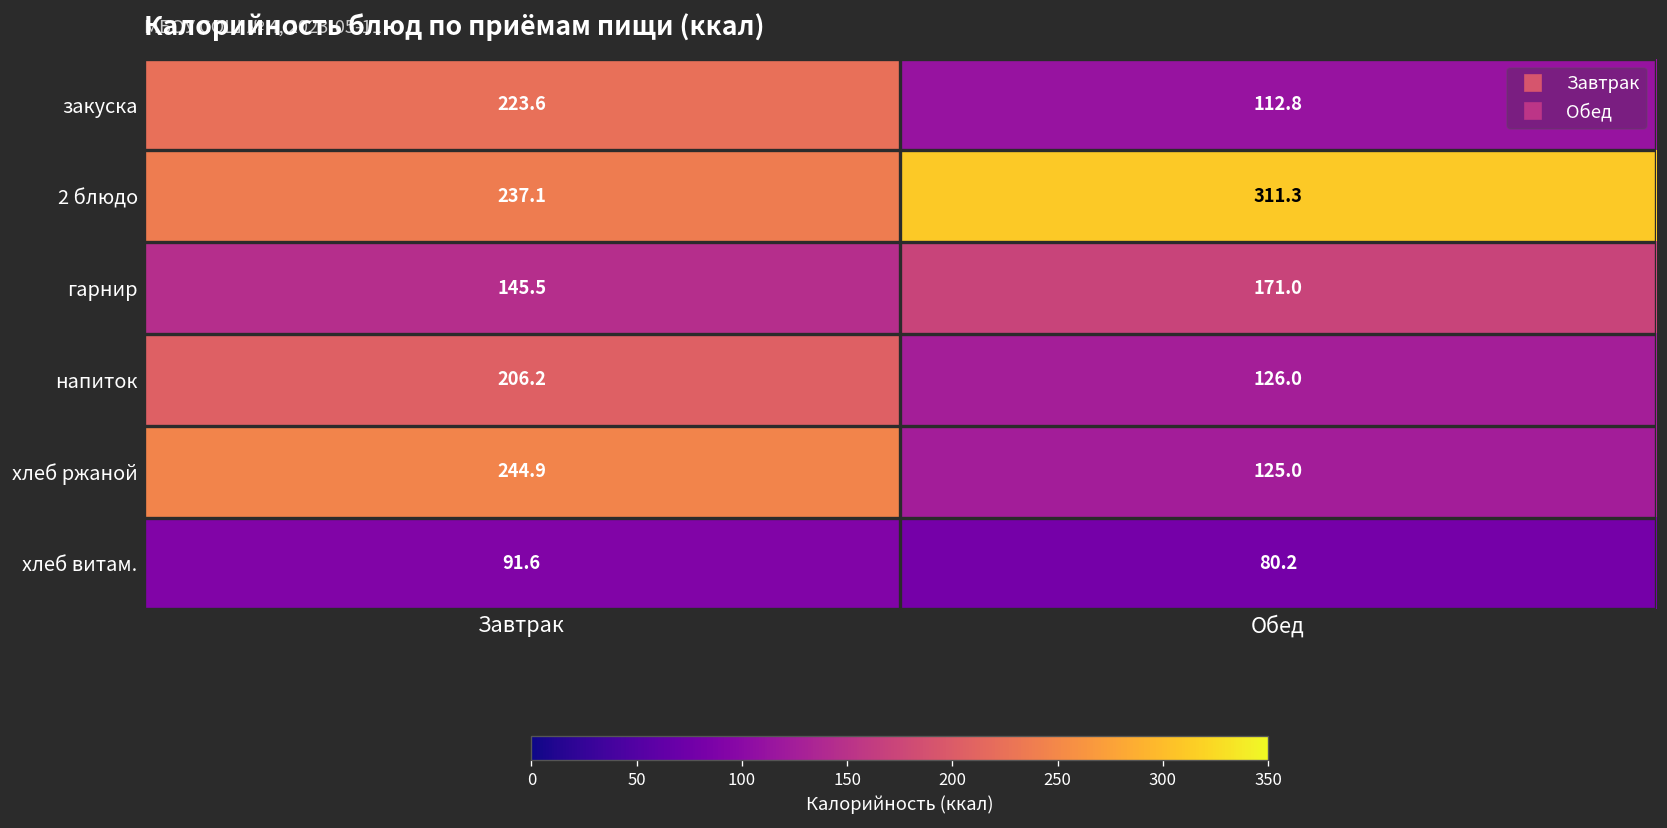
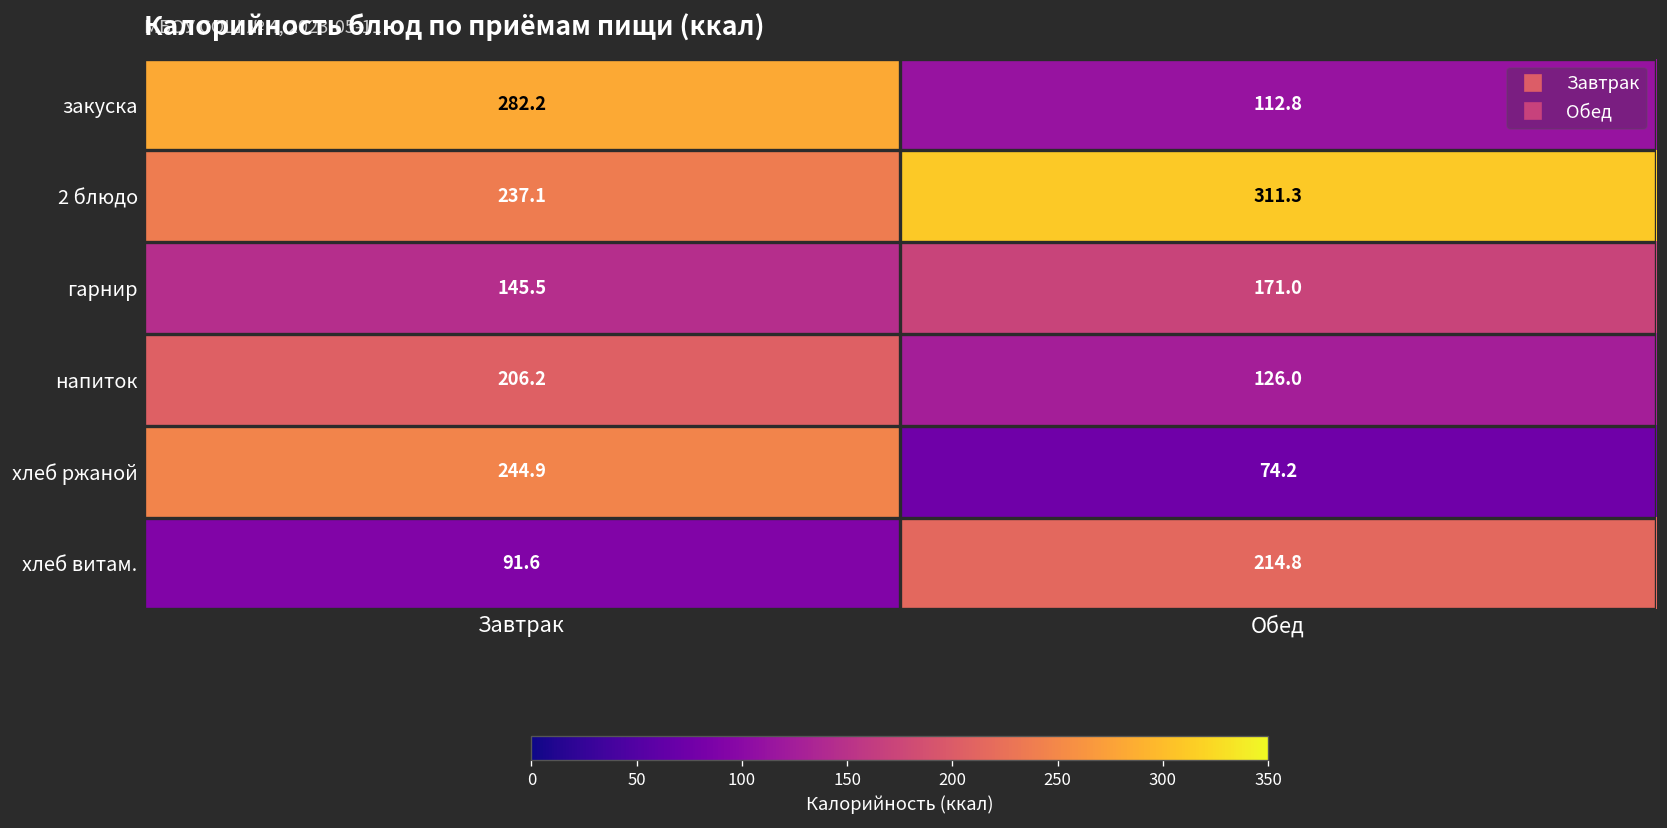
закуска, Завтрак: 223.6 -> 282.2
хлеб ржаной, Обед: 125.0 -> 74.2
хлеб витам., Обед: 80.2 -> 214.8
